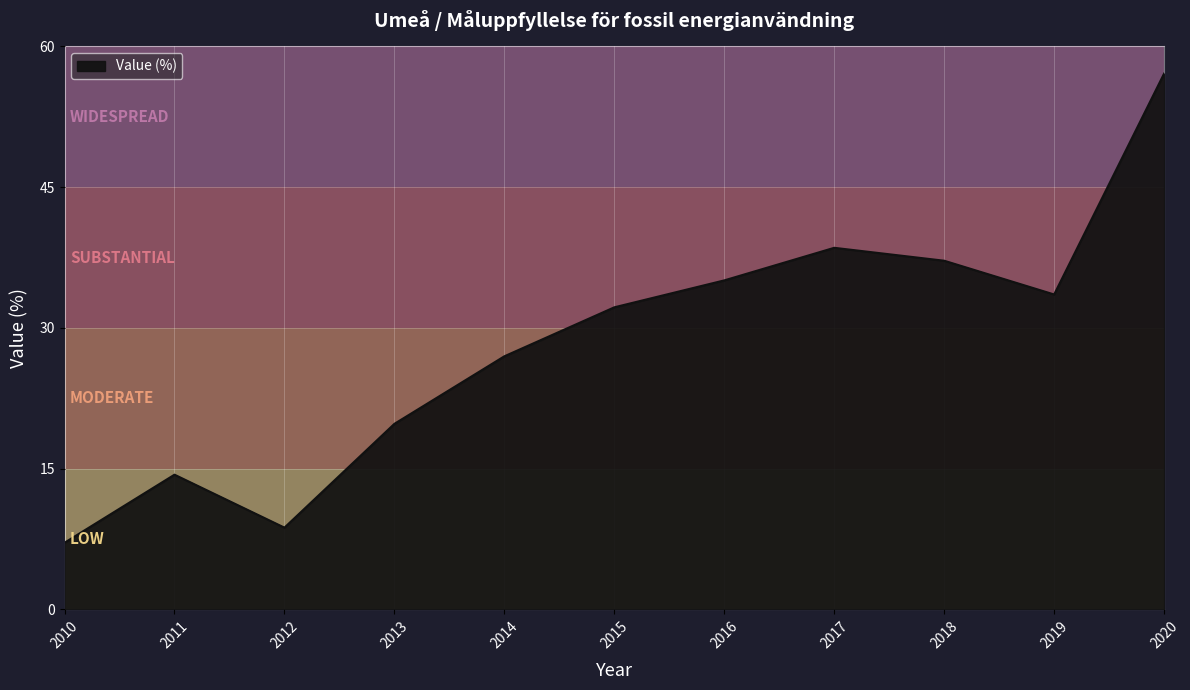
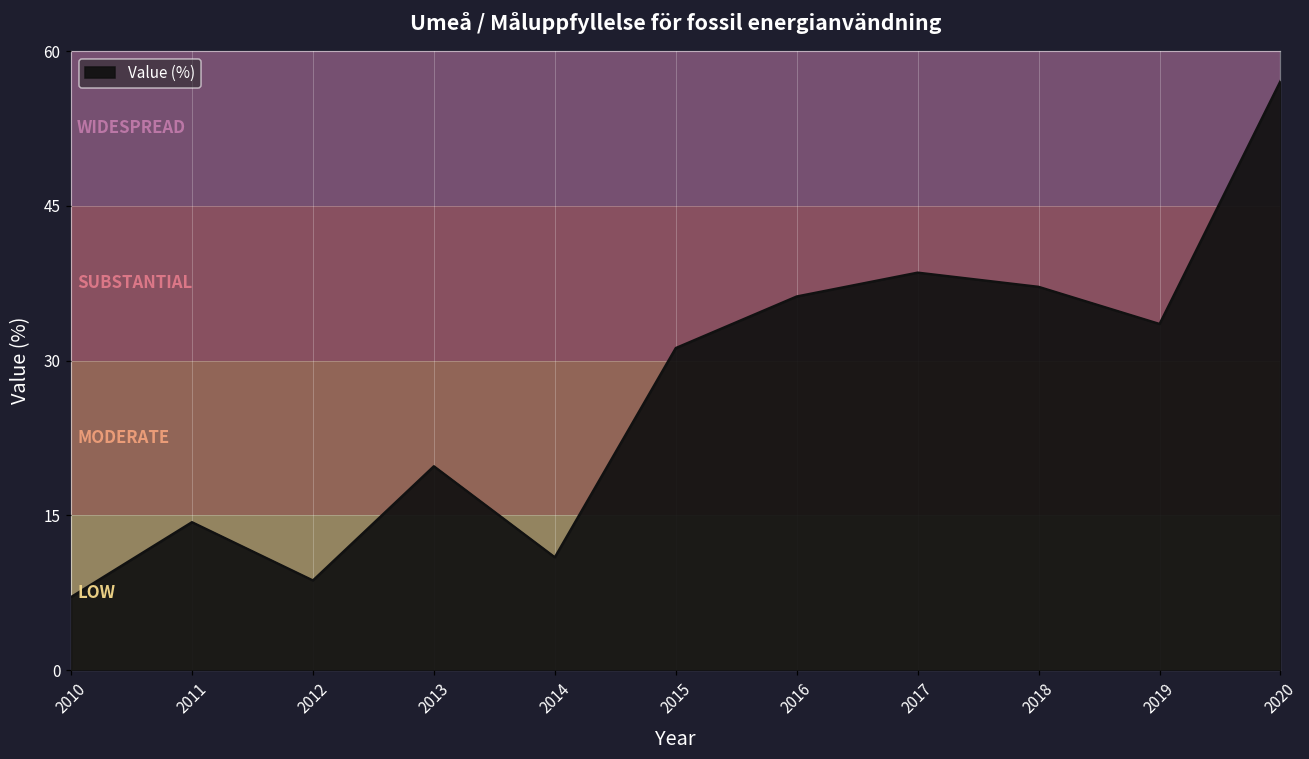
2014: 27 -> 11
2015: 32 -> 31
2016: 35 -> 36
